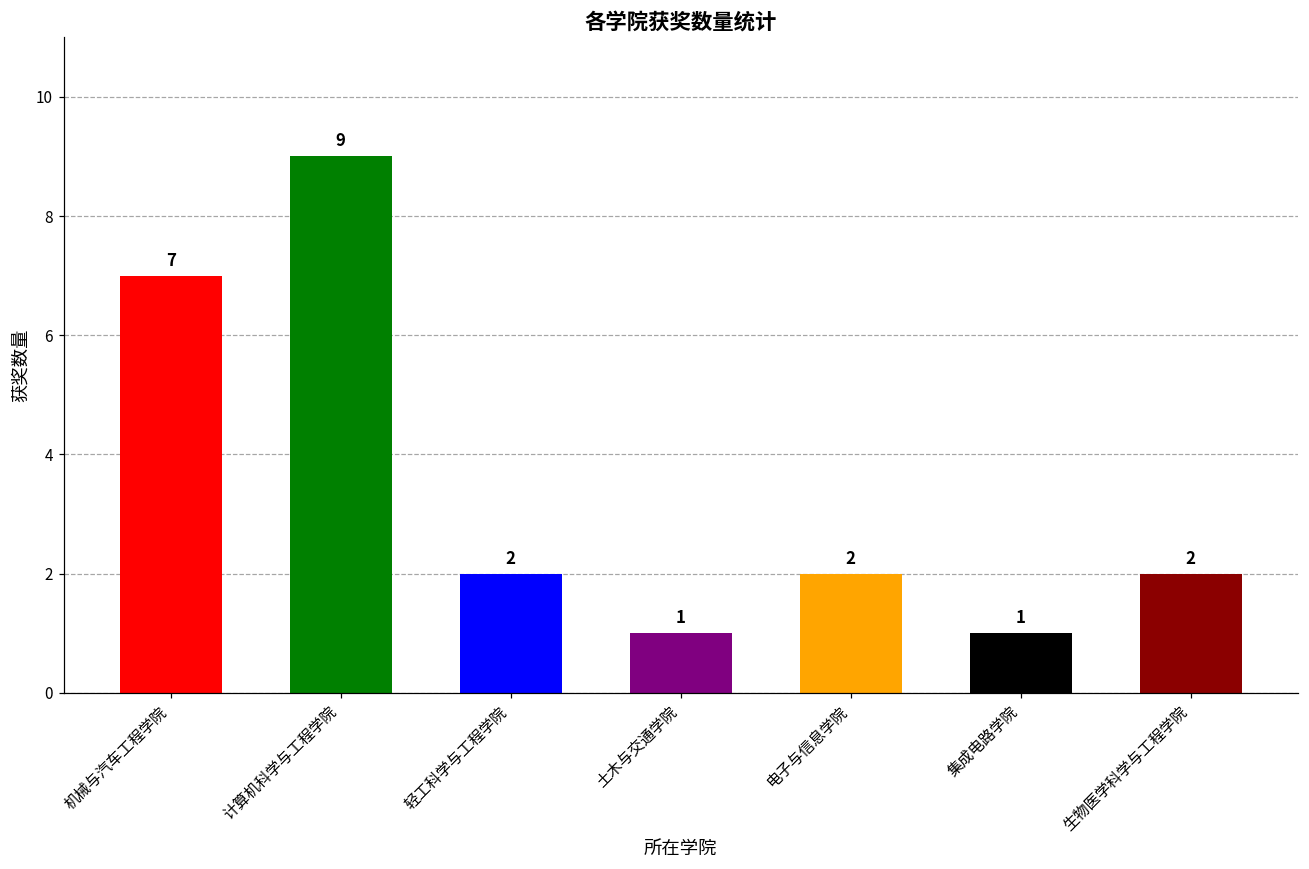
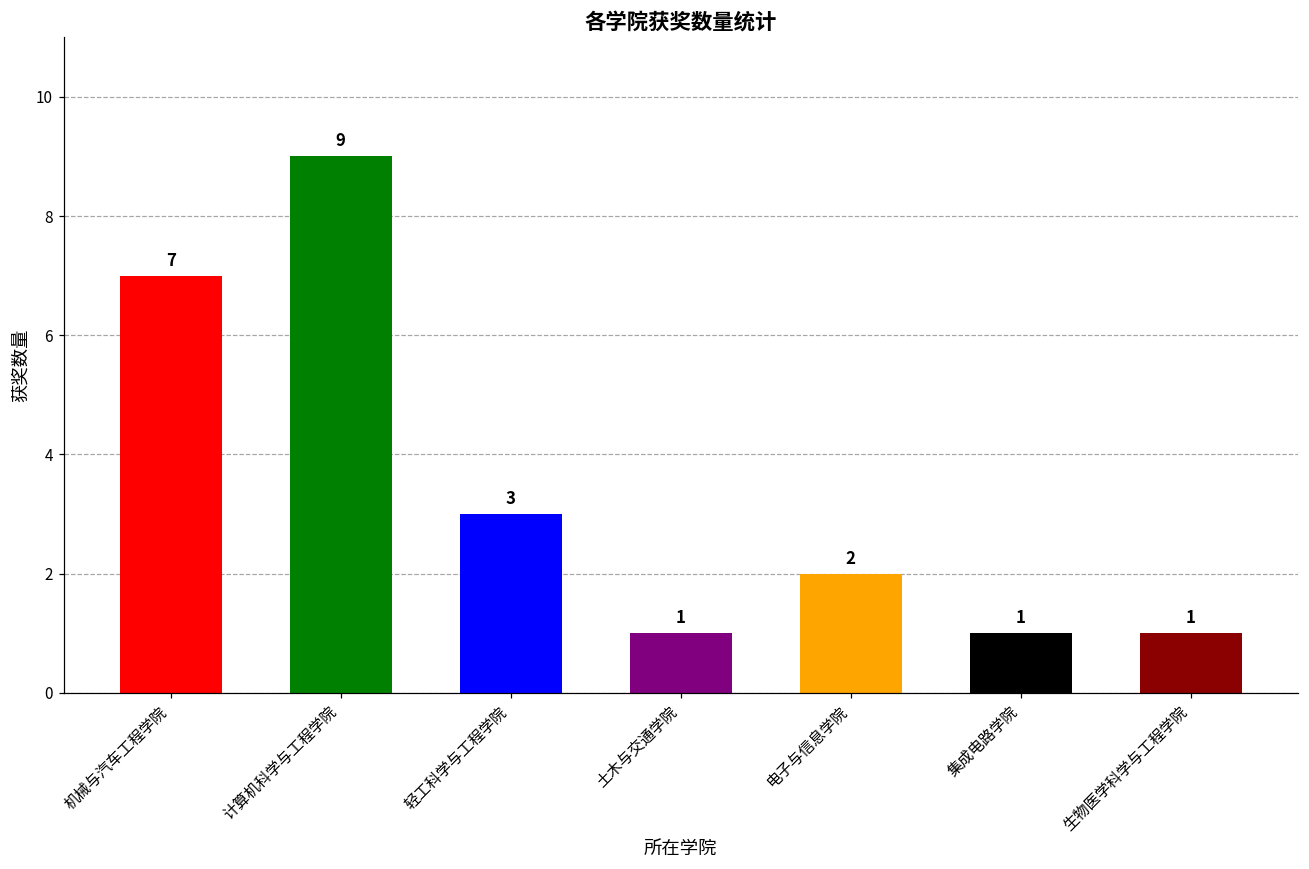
轻工科学与工程学院: 2 -> 3
生物医学科学与工程学院: 2 -> 1
